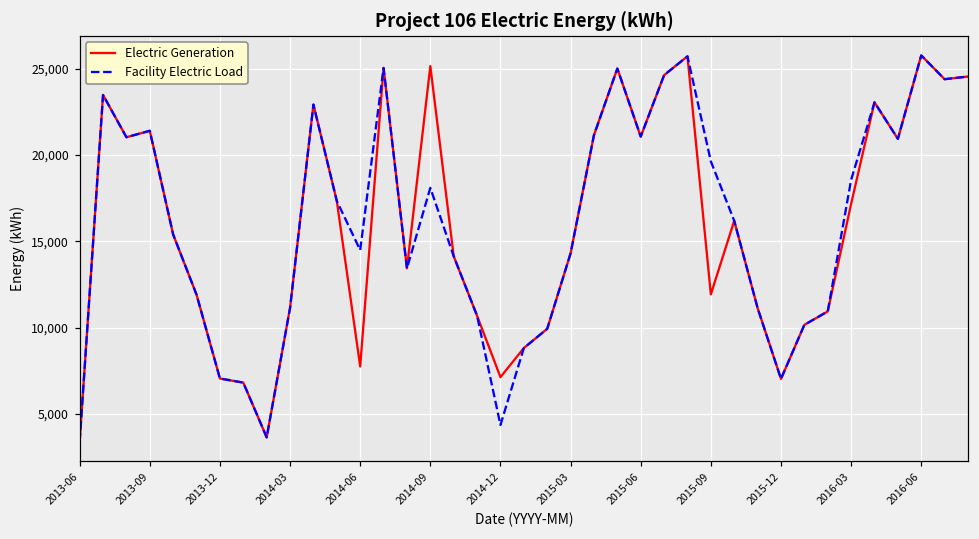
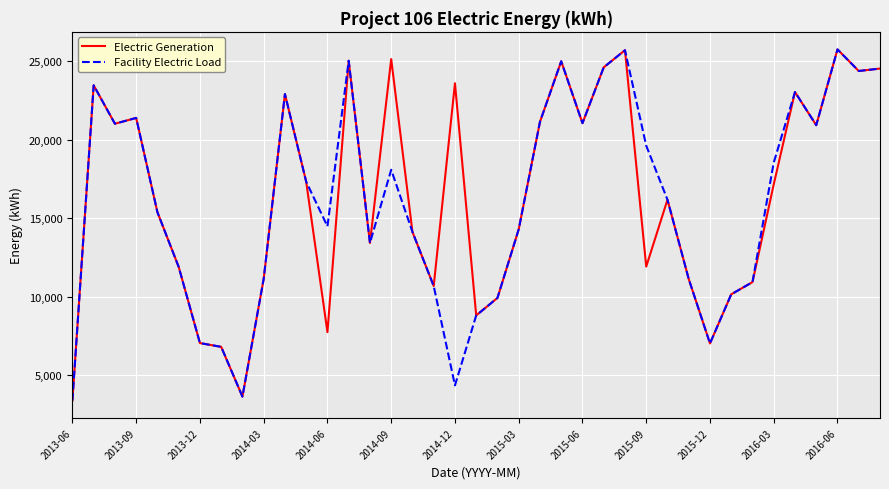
Electric Generation, 2014-12: 7,100 -> 23,600
